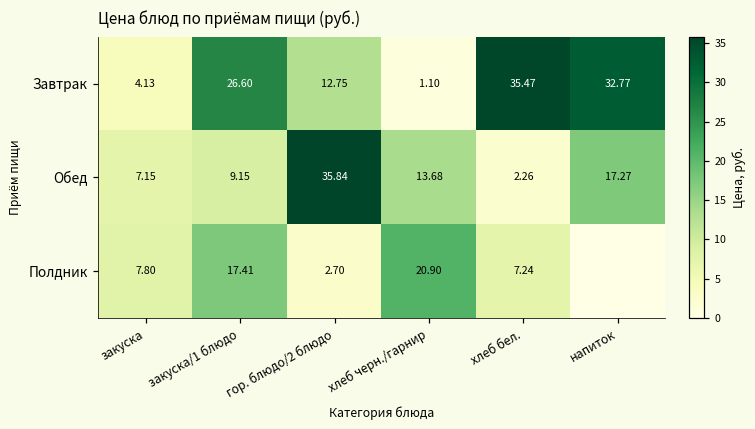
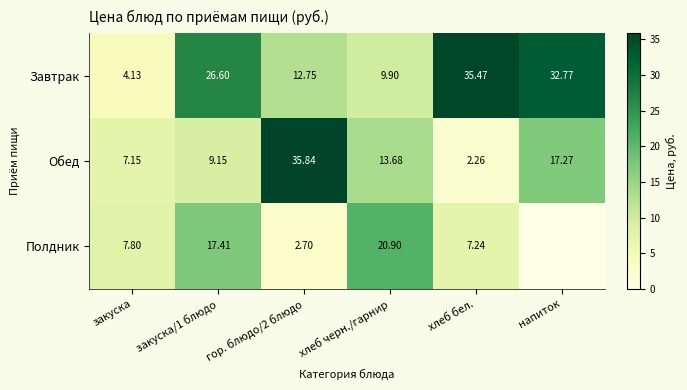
Завтрак, хлеб черн./гарнир: 1.10 -> 9.90
